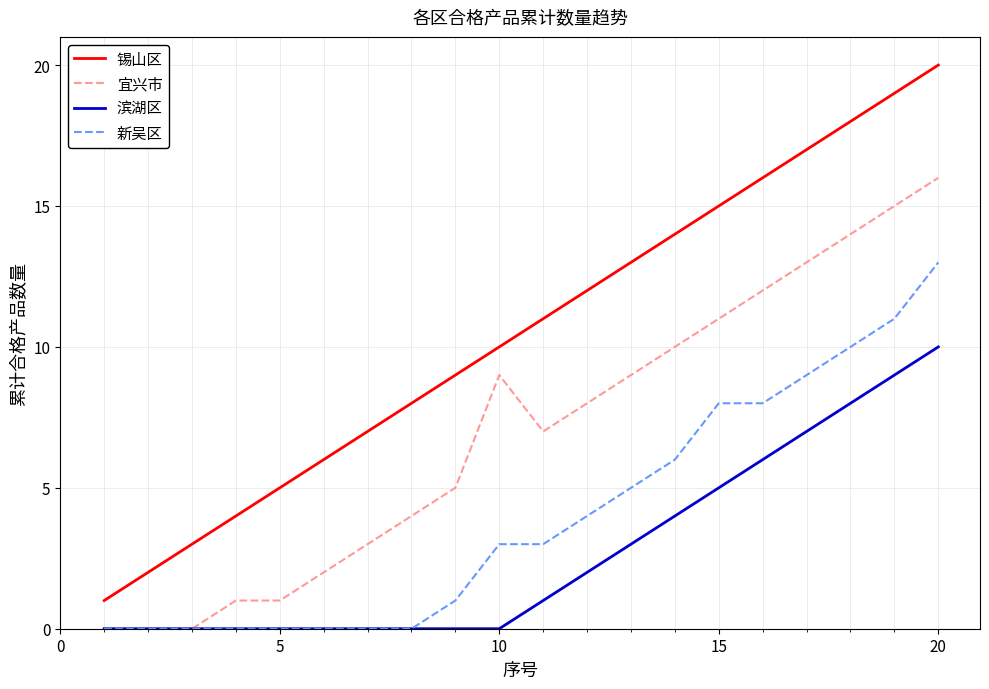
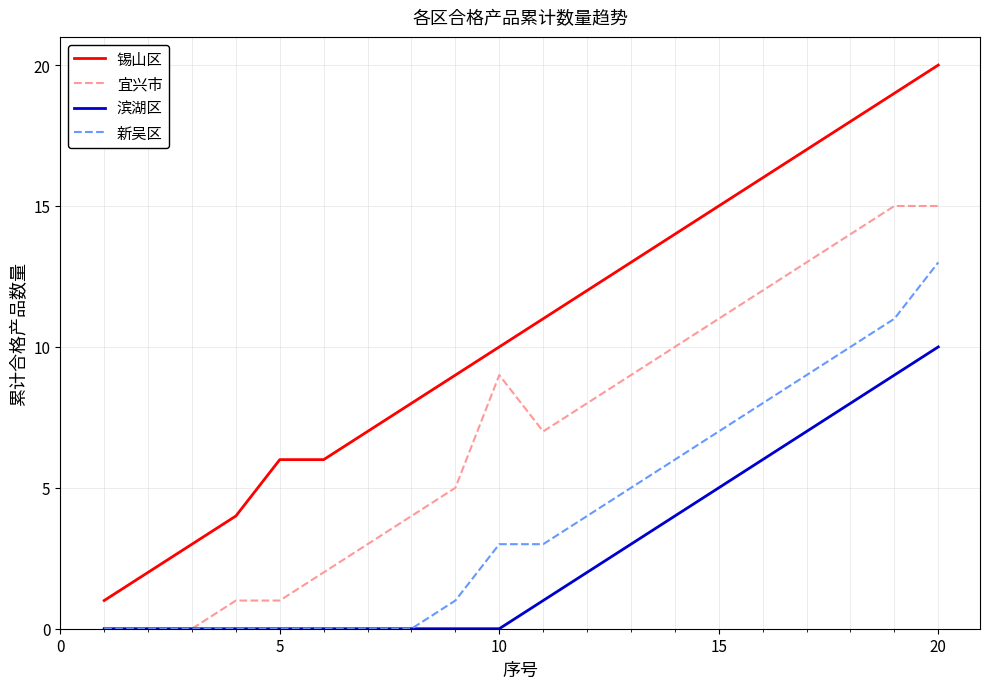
锡山区, 5: 5 -> 6
新吴区, 15: 8 -> 7
宜兴市, 20: 16 -> 15
